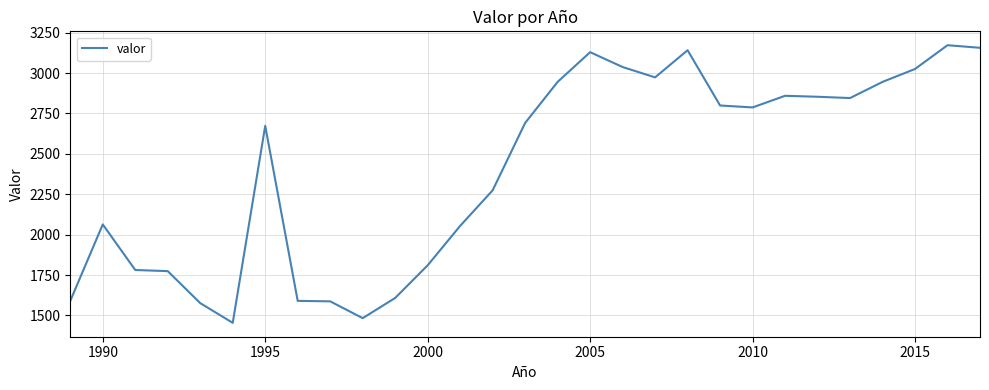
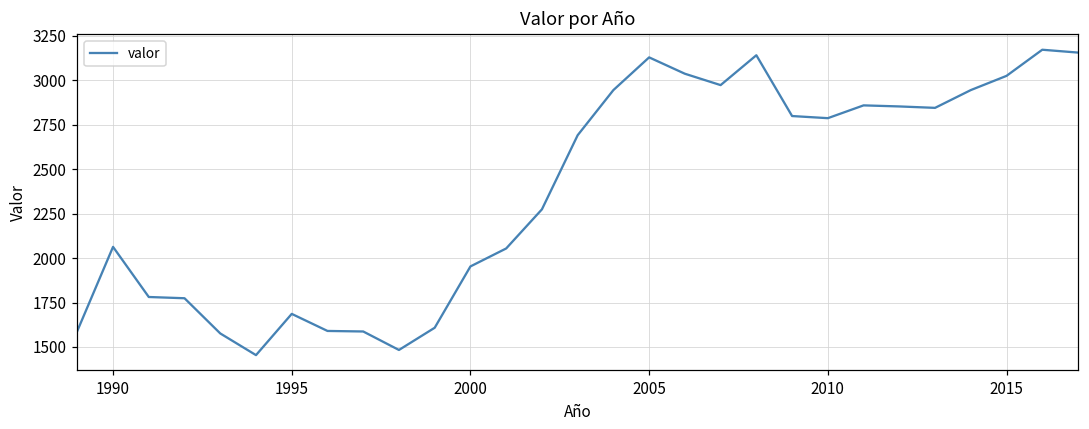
1995: 2670 -> 1690
2000: 1810 -> 1950
